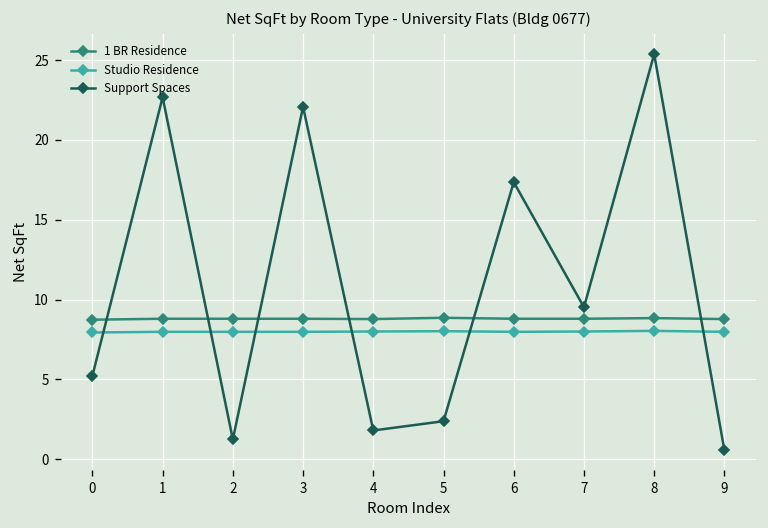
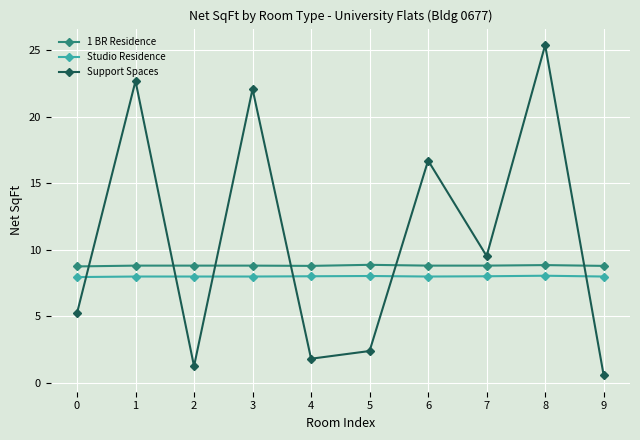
Support Spaces, 6: 17.4 -> 16.7
